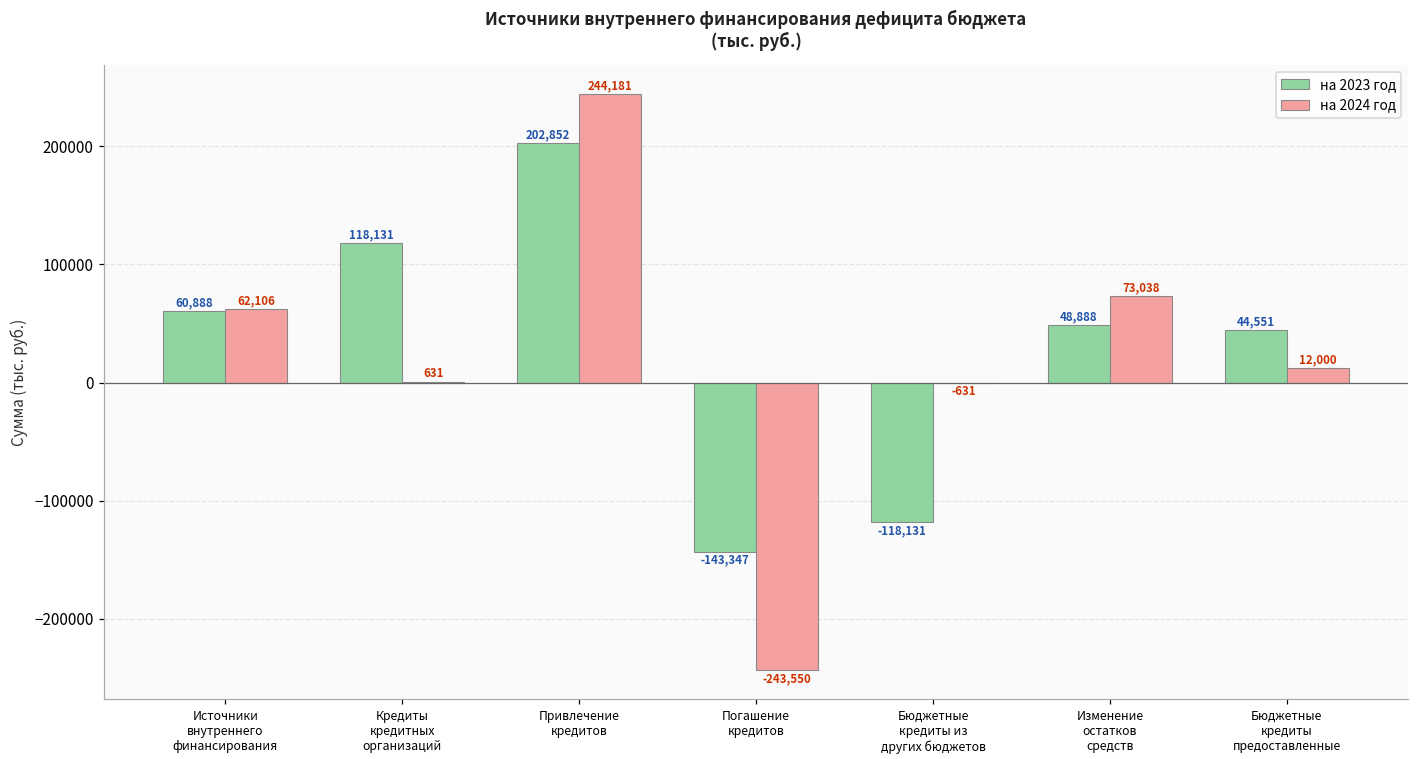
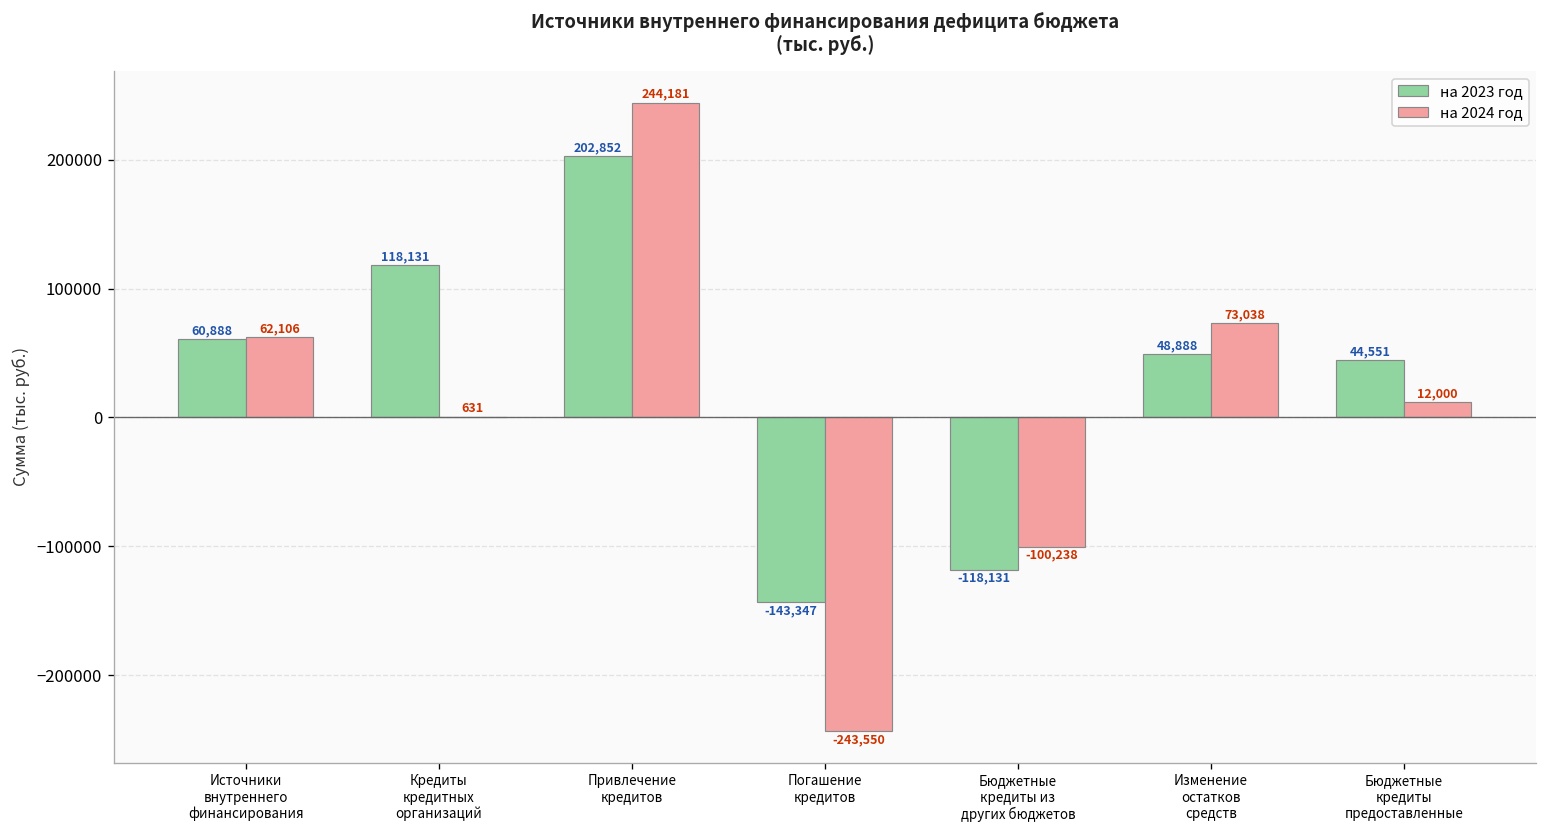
на 2024 год, Бюджетные кредиты из других бюджетов: -631 -> -100,238
